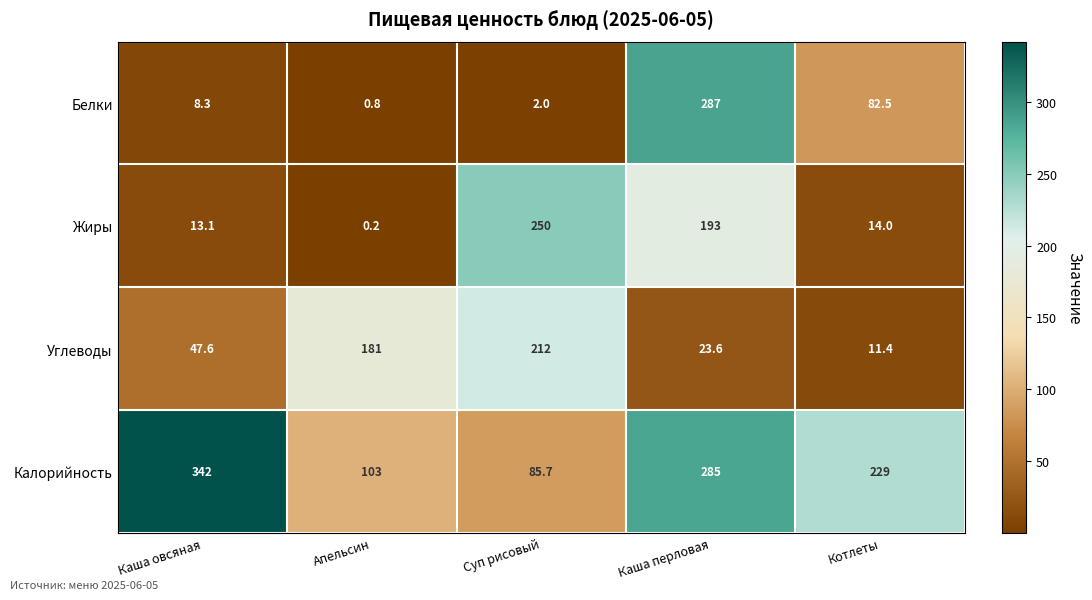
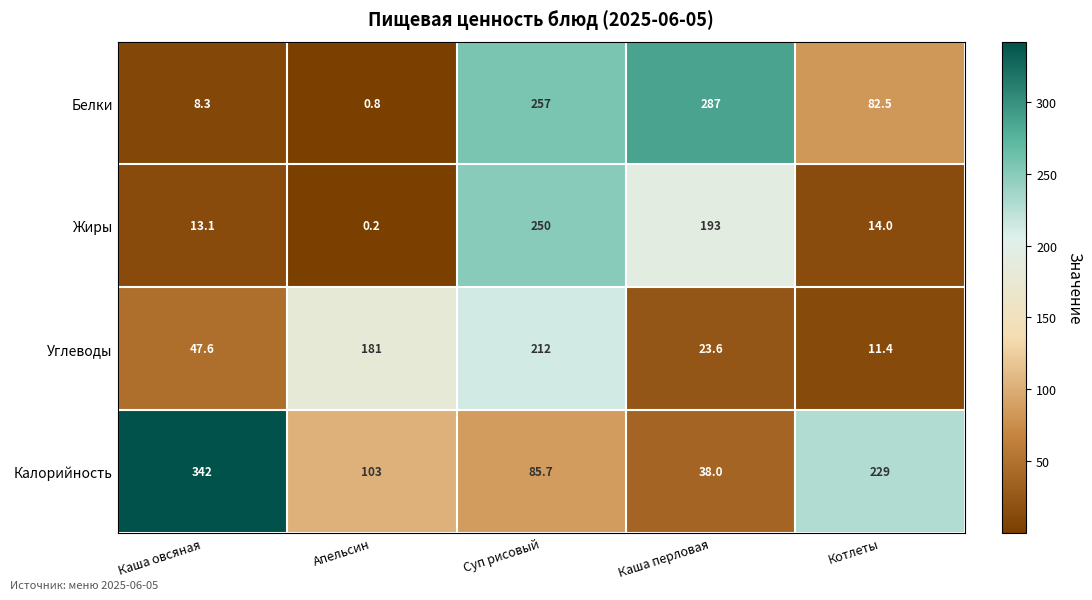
Белки, Суп рисовый: 2.0 -> 257
Калорийность, Каша перловая: 285 -> 38.0
